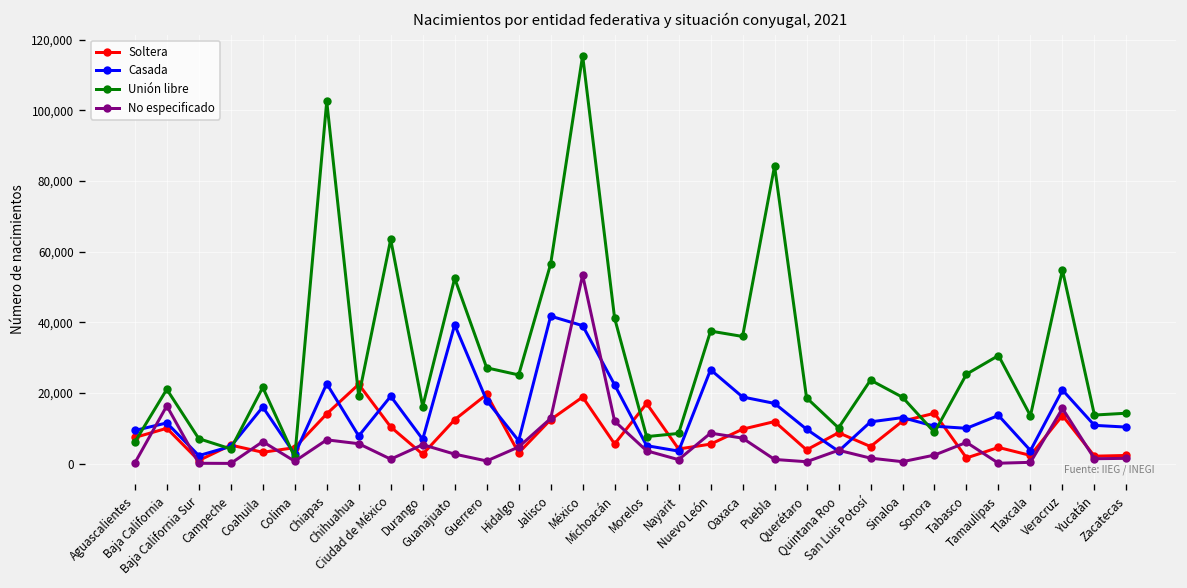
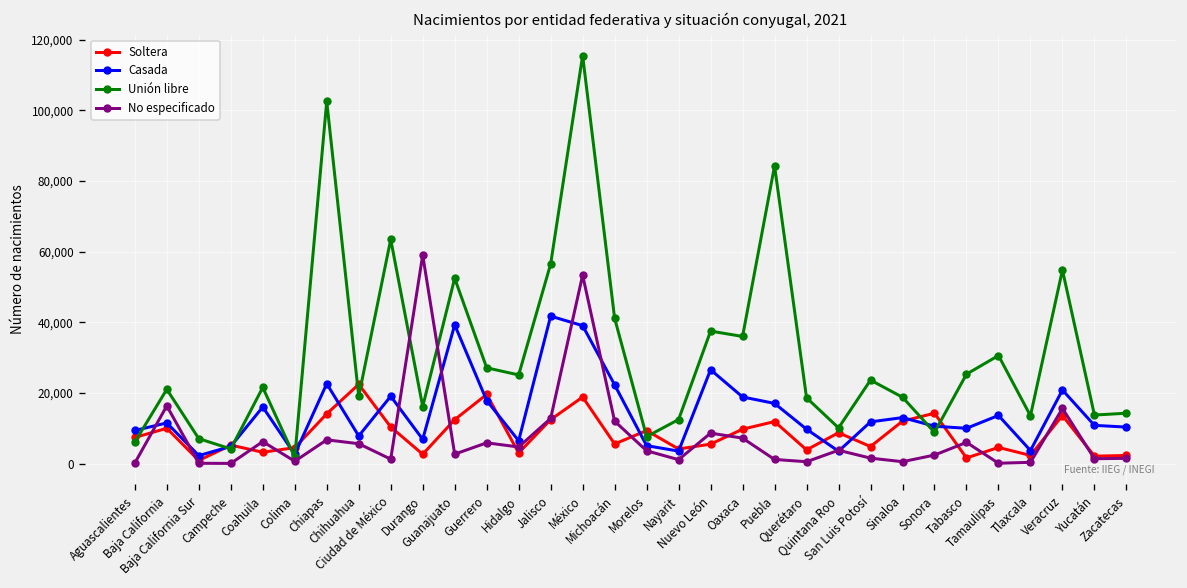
No especificado, Durango: 5,000 -> 59,000
No especificado, Guerrero: 1,000 -> 6,000
Soltera, Morelos: 17,000 -> 9,000
Unión libre, Nayarit: 9,000 -> 12,000
